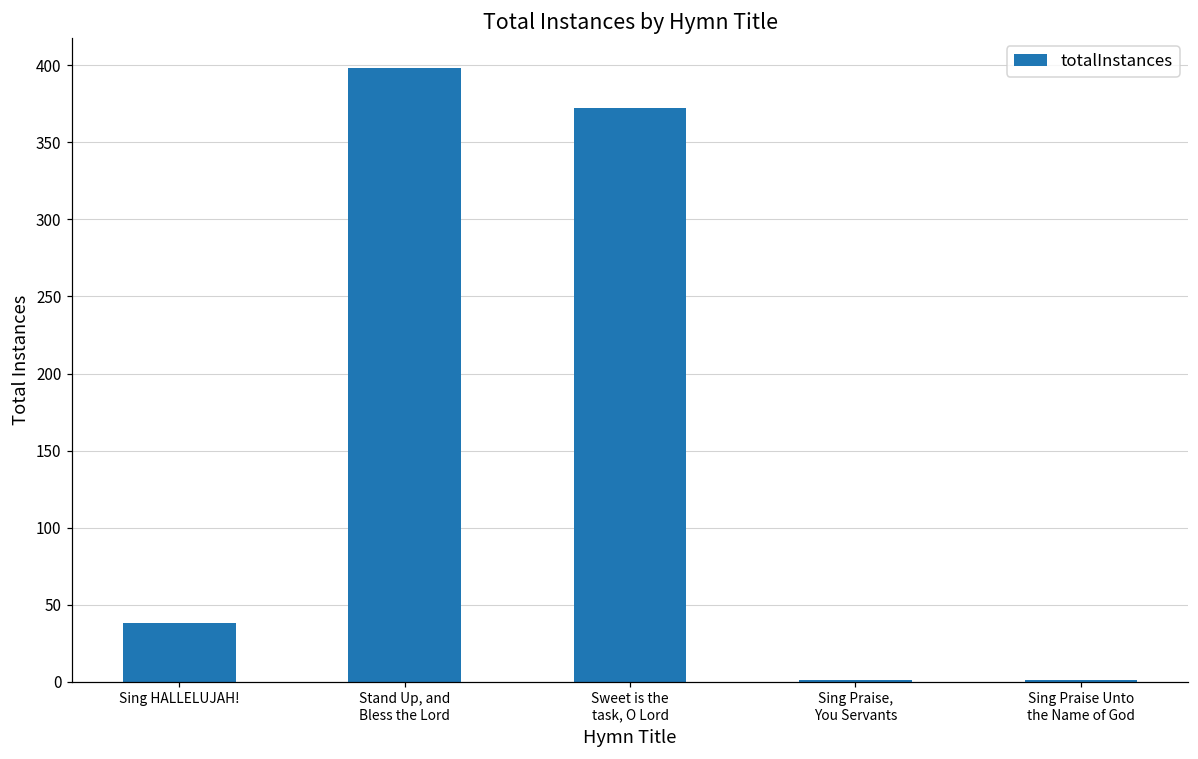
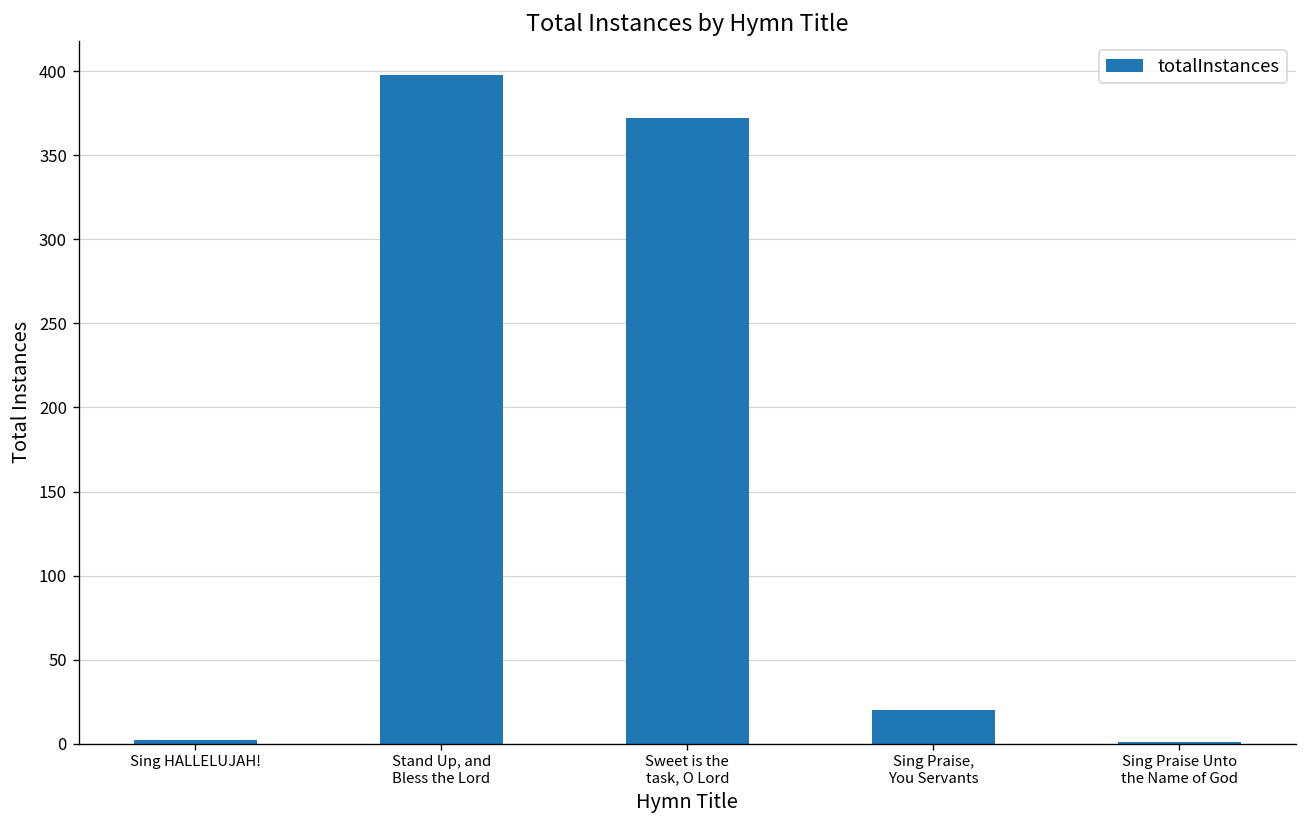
Sing HALLELUJAH!: 38 -> 2
Sing Praise, You Servants: 1 -> 20
